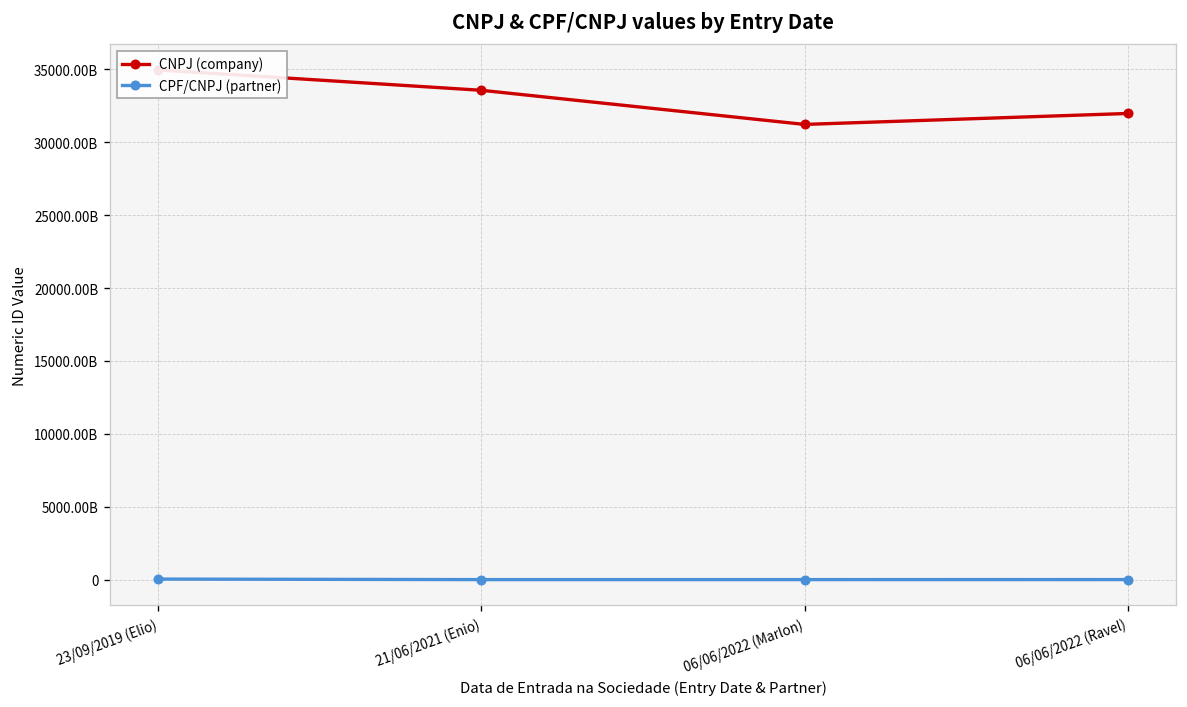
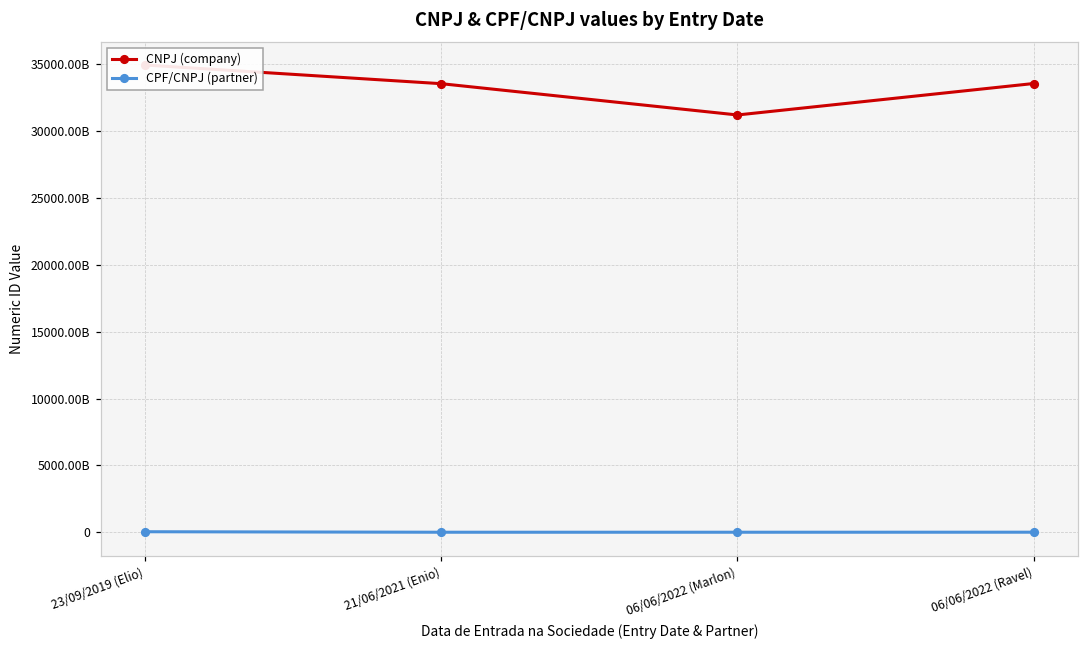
CNPJ (company), 06/06/2022 (Ravel): 32000000000000 -> 33600000000000
